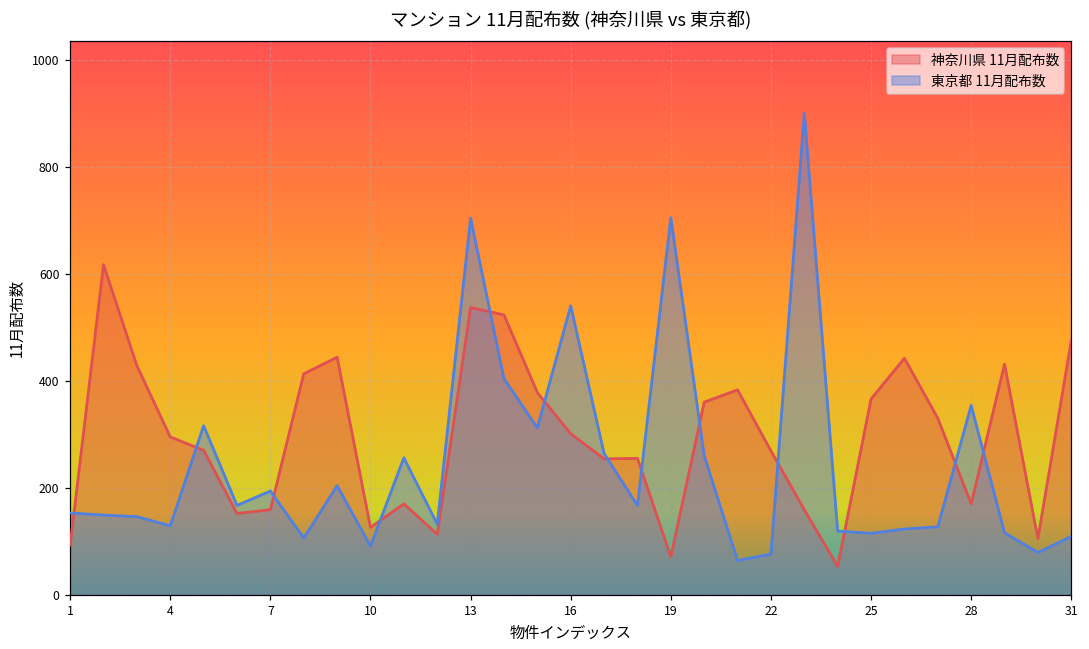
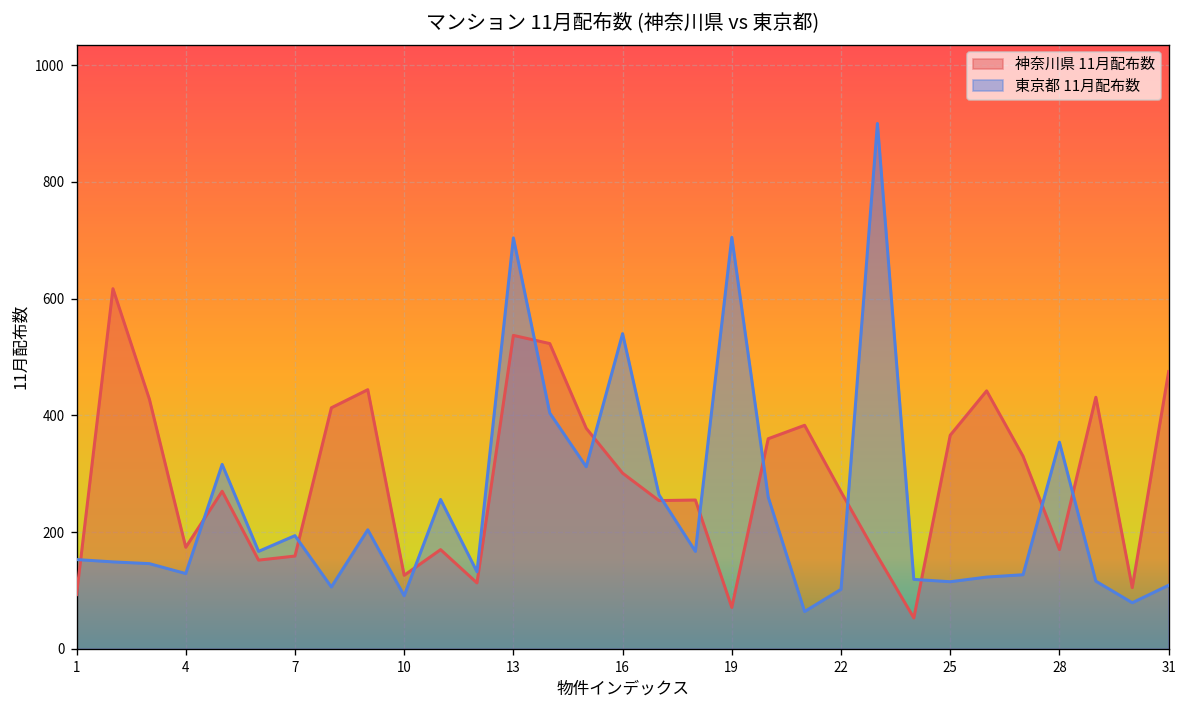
神奈川県 11月配布数, 4: 300 -> 170
東京都 11月配布数, 22: 80 -> 100
